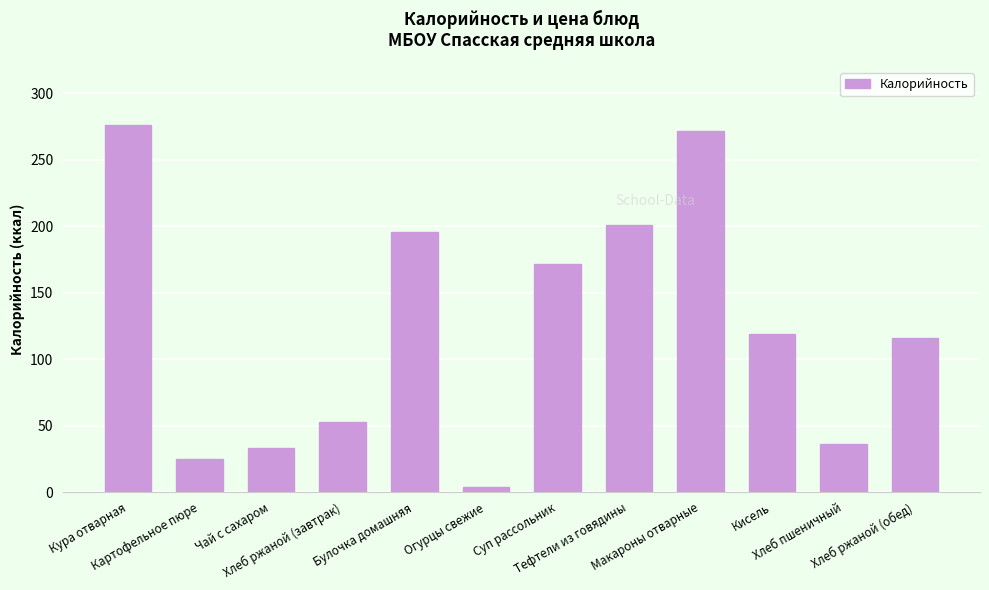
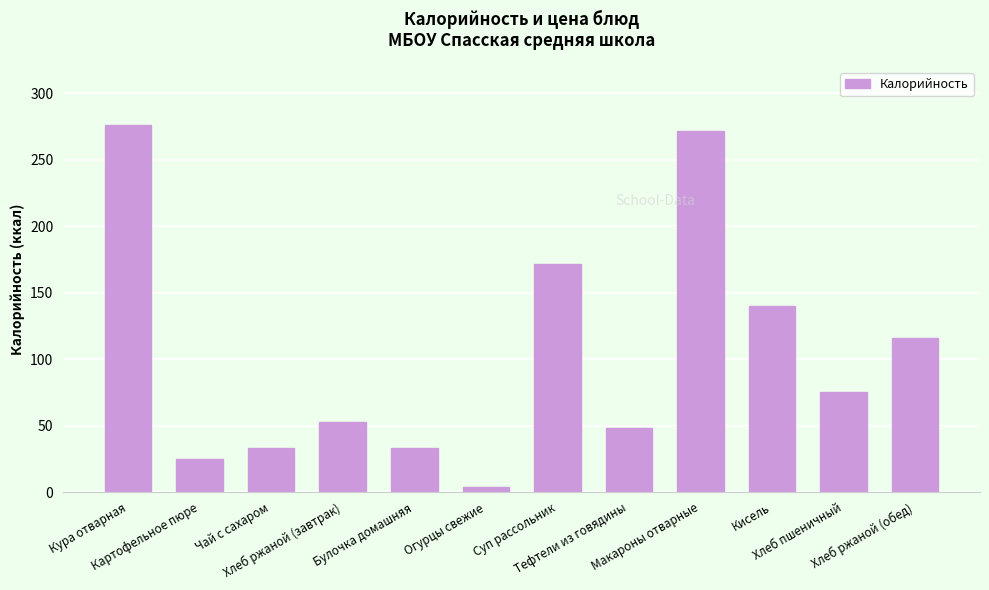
Булочка домашняя: 196 -> 33
Тефтели из говядины: 201 -> 48
Кисель: 119 -> 140
Хлеб пшеничный: 36 -> 75
